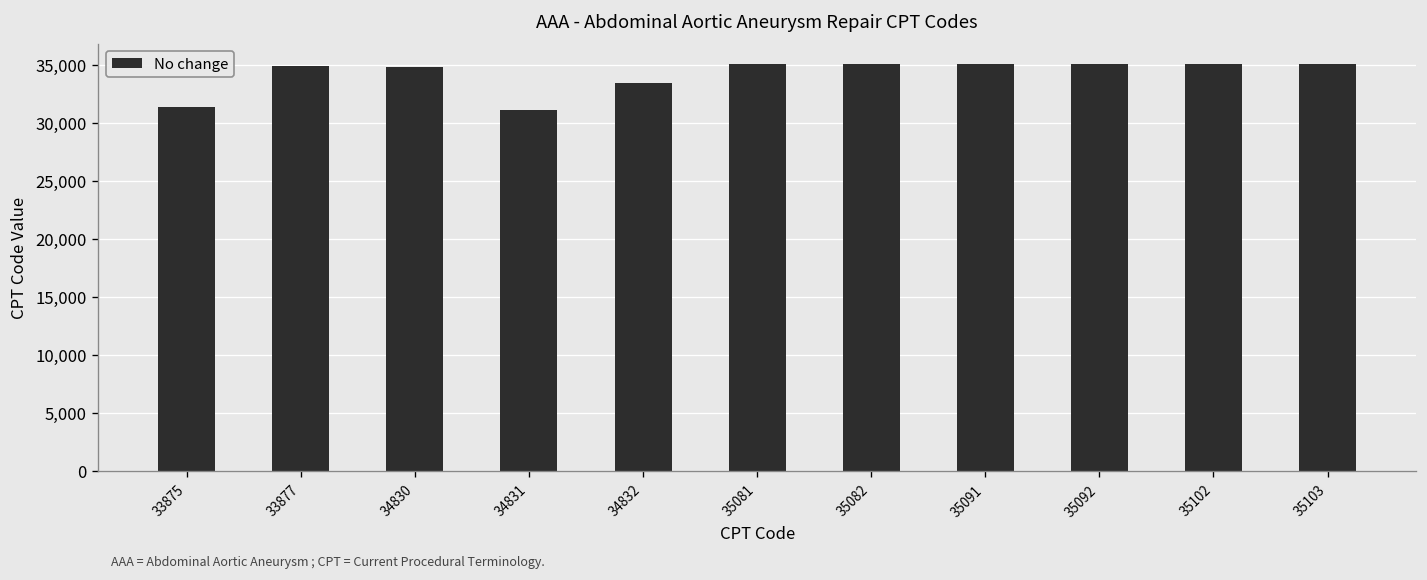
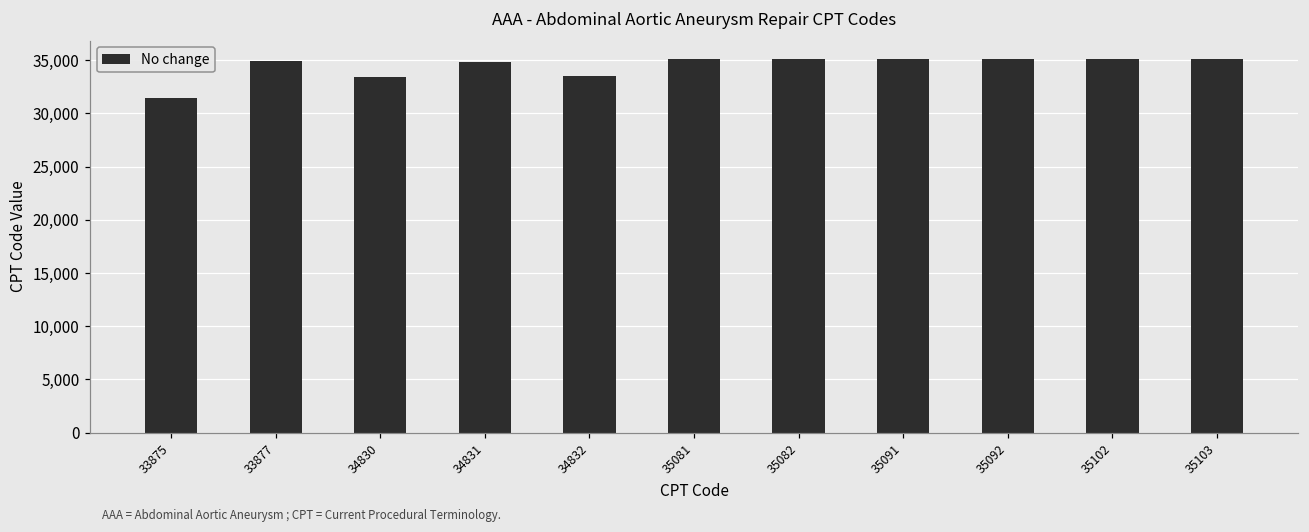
34830: 35,000 -> 33,000
34831: 31,000 -> 35,000
